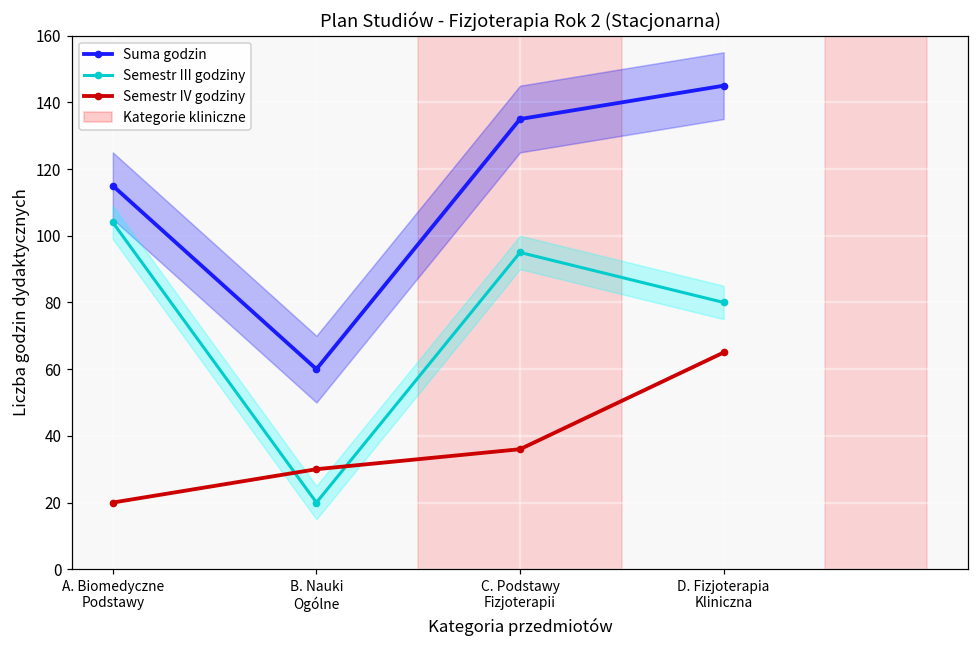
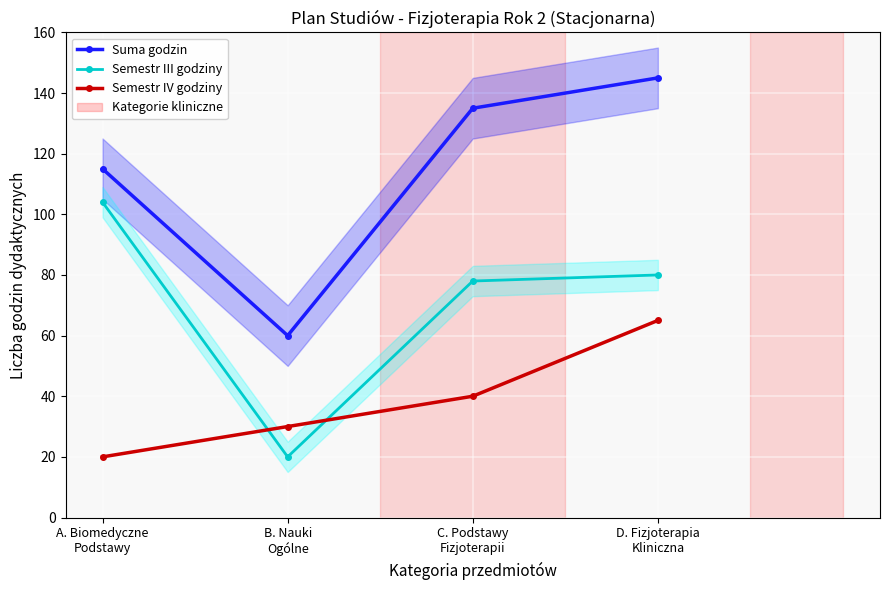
Semestr III godziny, C. Podstawy Fizjoterapii: 95 -> 78
Semestr IV godziny, C. Podstawy Fizjoterapii: 36 -> 40
